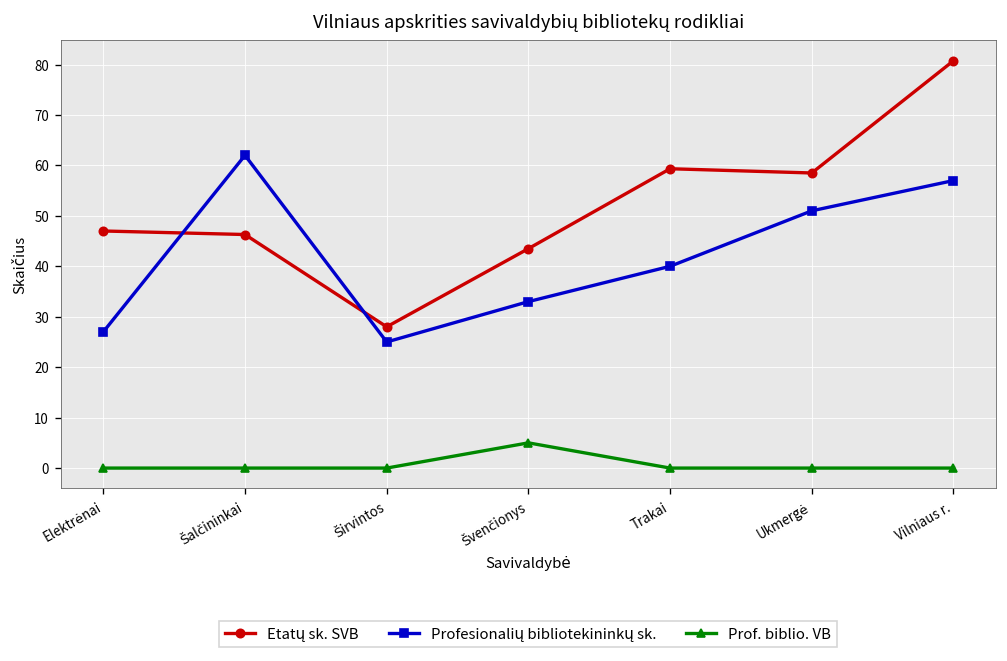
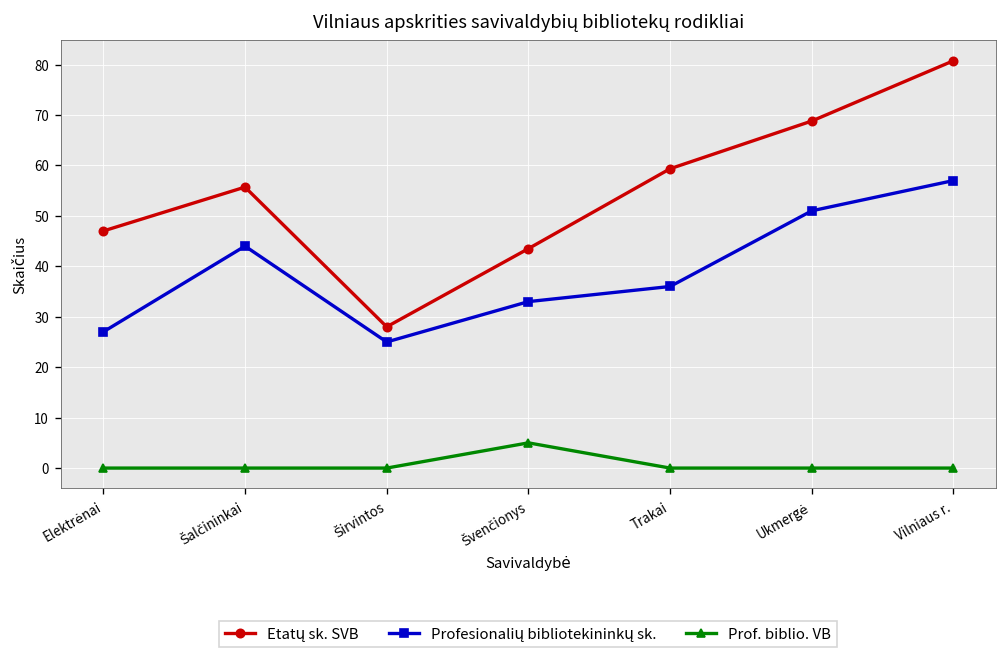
Etatų sk. SVB, Šalčininkai: 46 -> 56
Profesionalių bibliotekininkų sk., Šalčininkai: 62 -> 44
Profesionalių bibliotekininkų sk., Trakai: 40 -> 36
Etatų sk. SVB, Ukmergė: 59 -> 69
